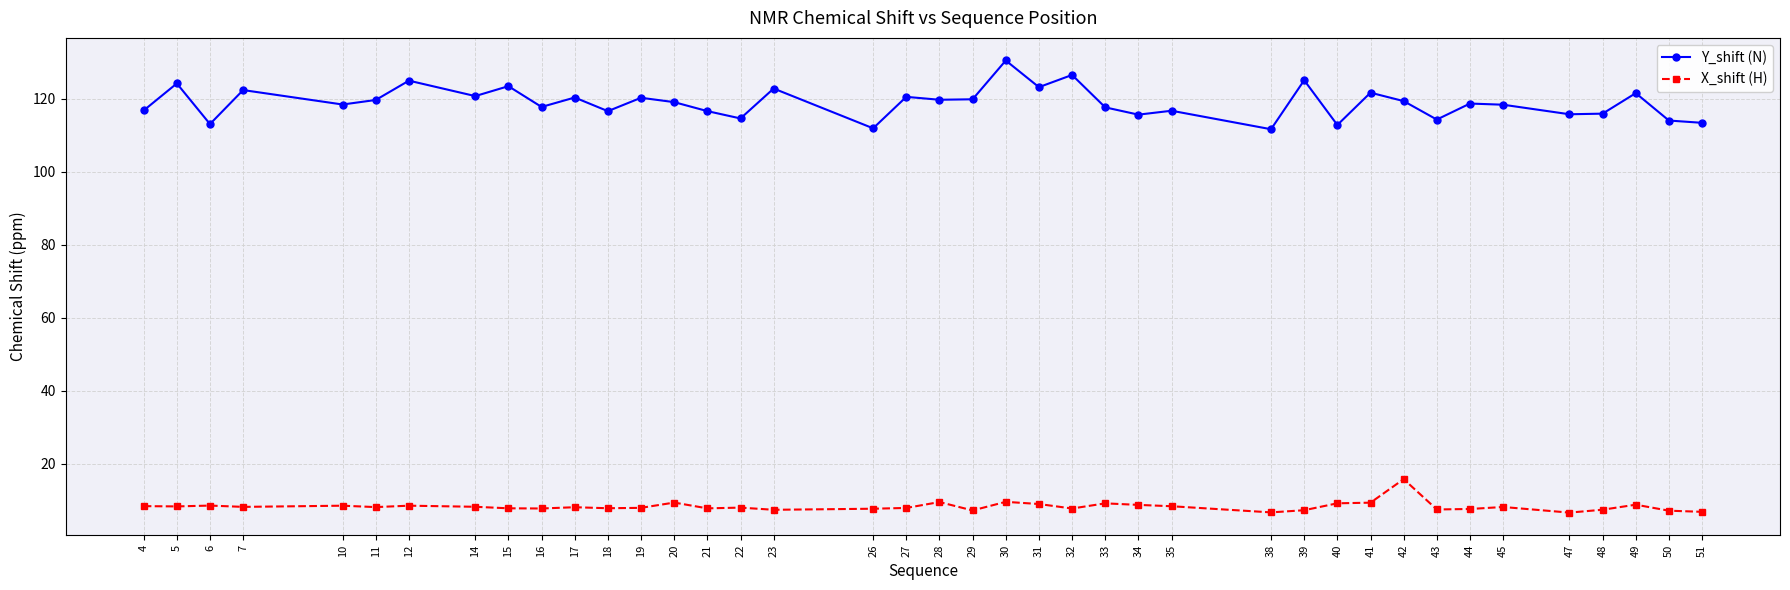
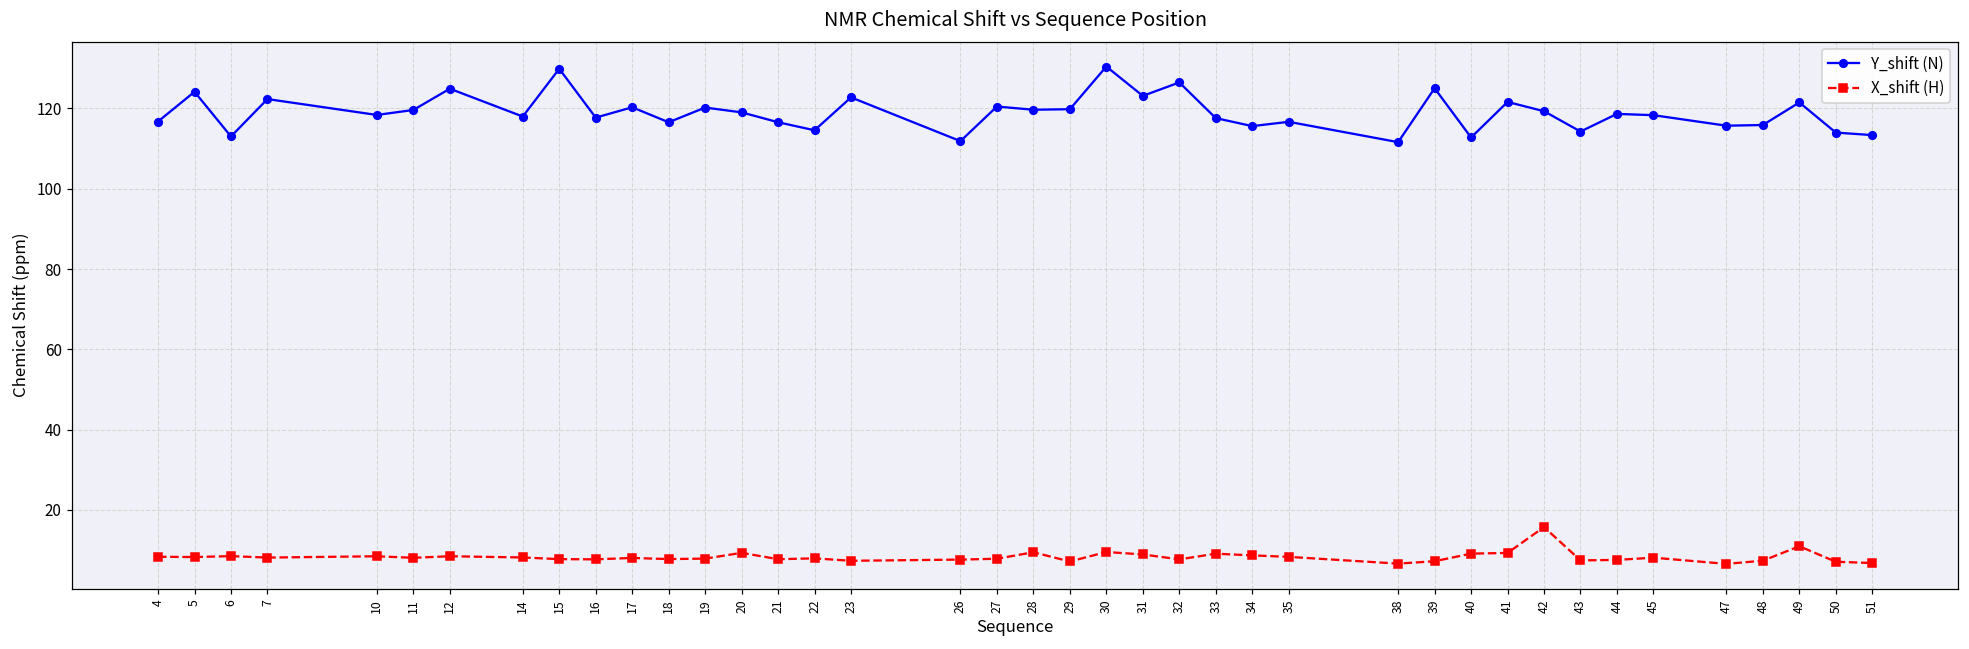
Y_shift (N), 14: 121 -> 118
Y_shift (N), 15: 123 -> 130
X_shift (H), 49: 9 -> 11
